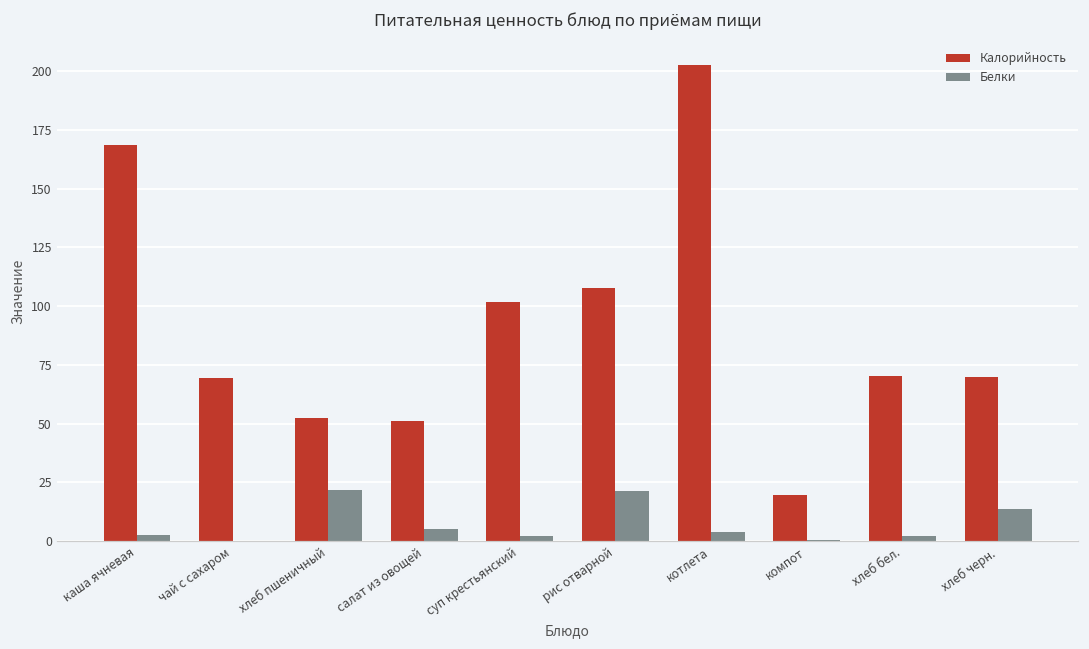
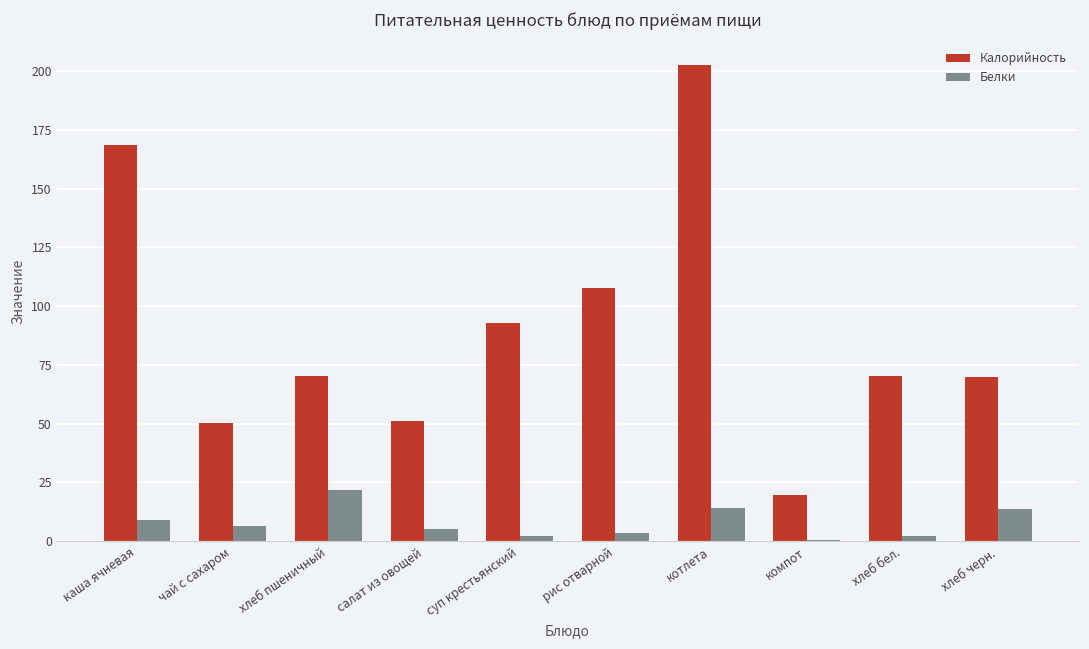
Белки, каша ячневая: 3 -> 9
Калорийность, чай с сахаром: 69 -> 50
Белки, чай с сахаром: 0 -> 6
Калорийность, хлеб пшеничный: 52 -> 70
Калорийность, суп крестьянский: 102 -> 93
Белки, рис отварной: 21 -> 3
Белки, котлета: 4 -> 14
